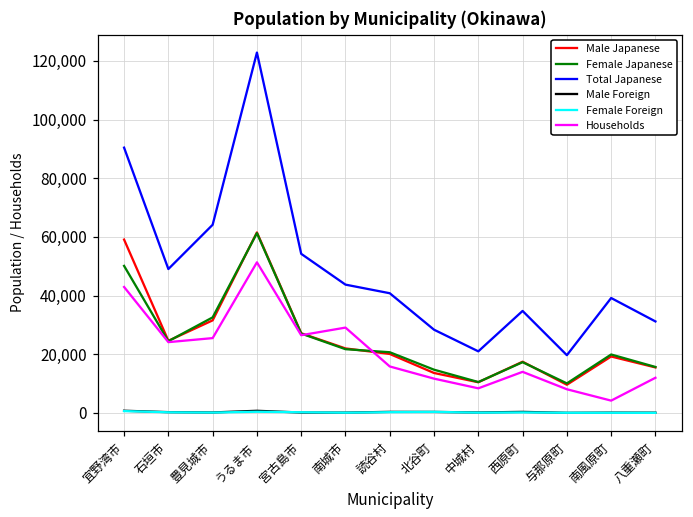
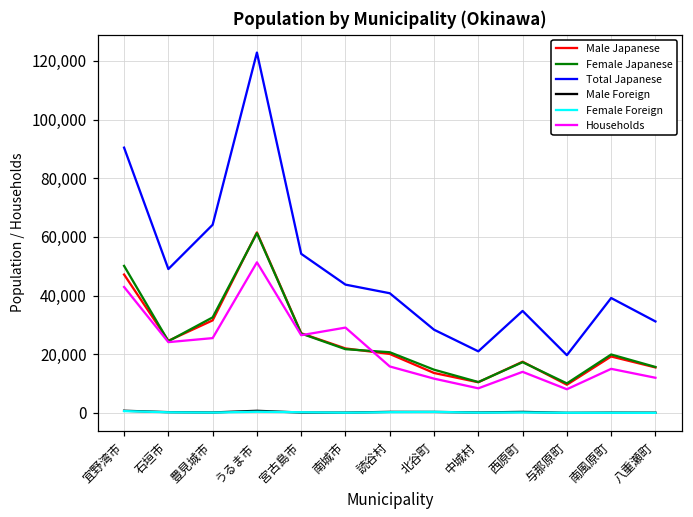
Male Japanese, 宜野湾市: 59,000 -> 47,000
Households, 南風原町: 4,000 -> 15,000
